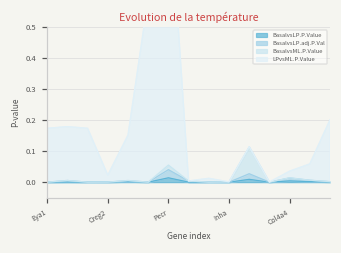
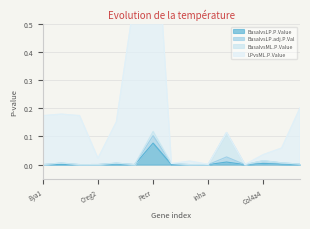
BasalvsLP.P.Value, Pecr: 0.01 -> 0.08
